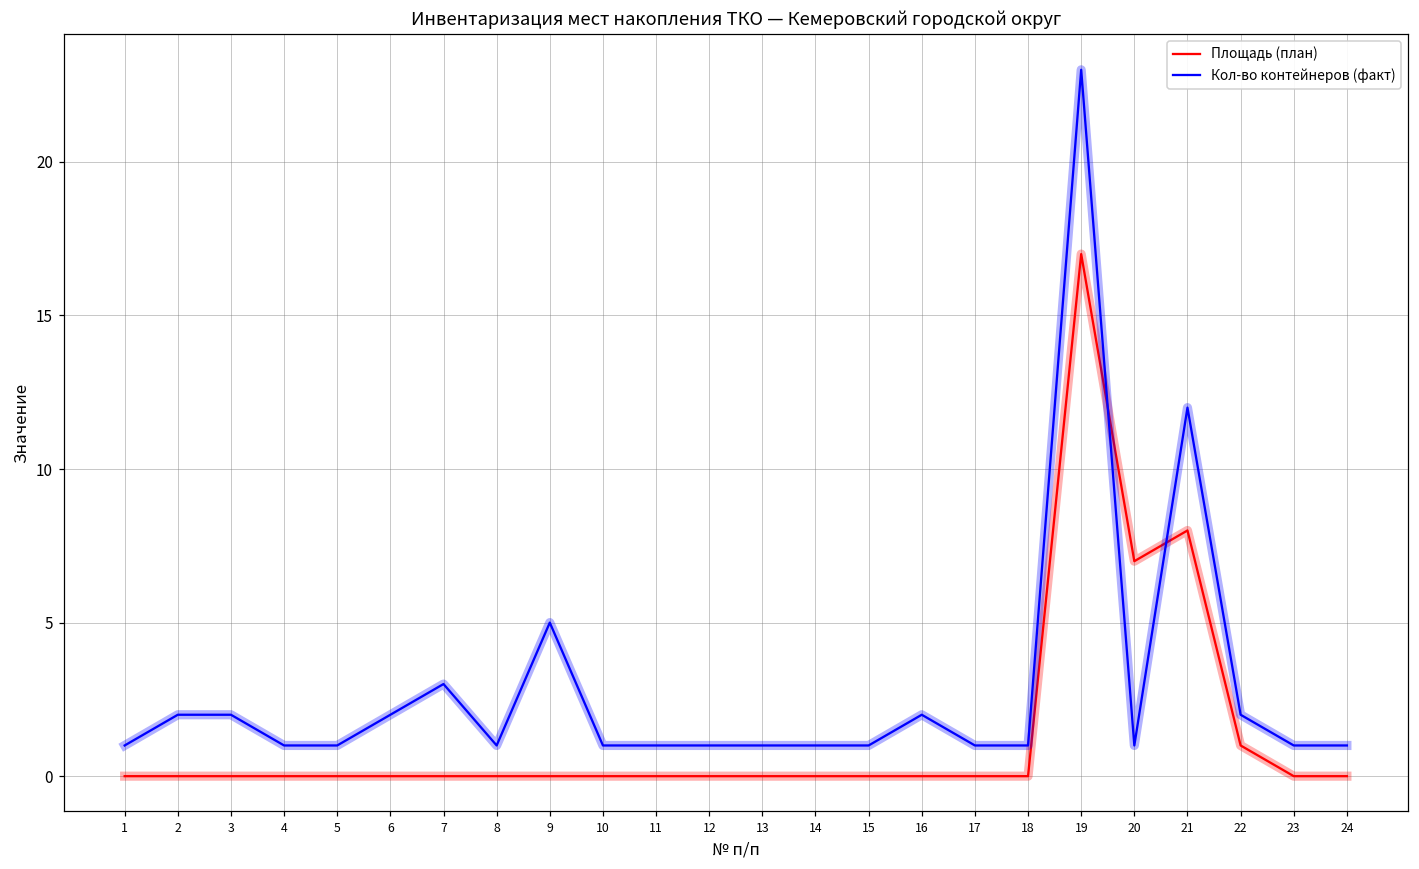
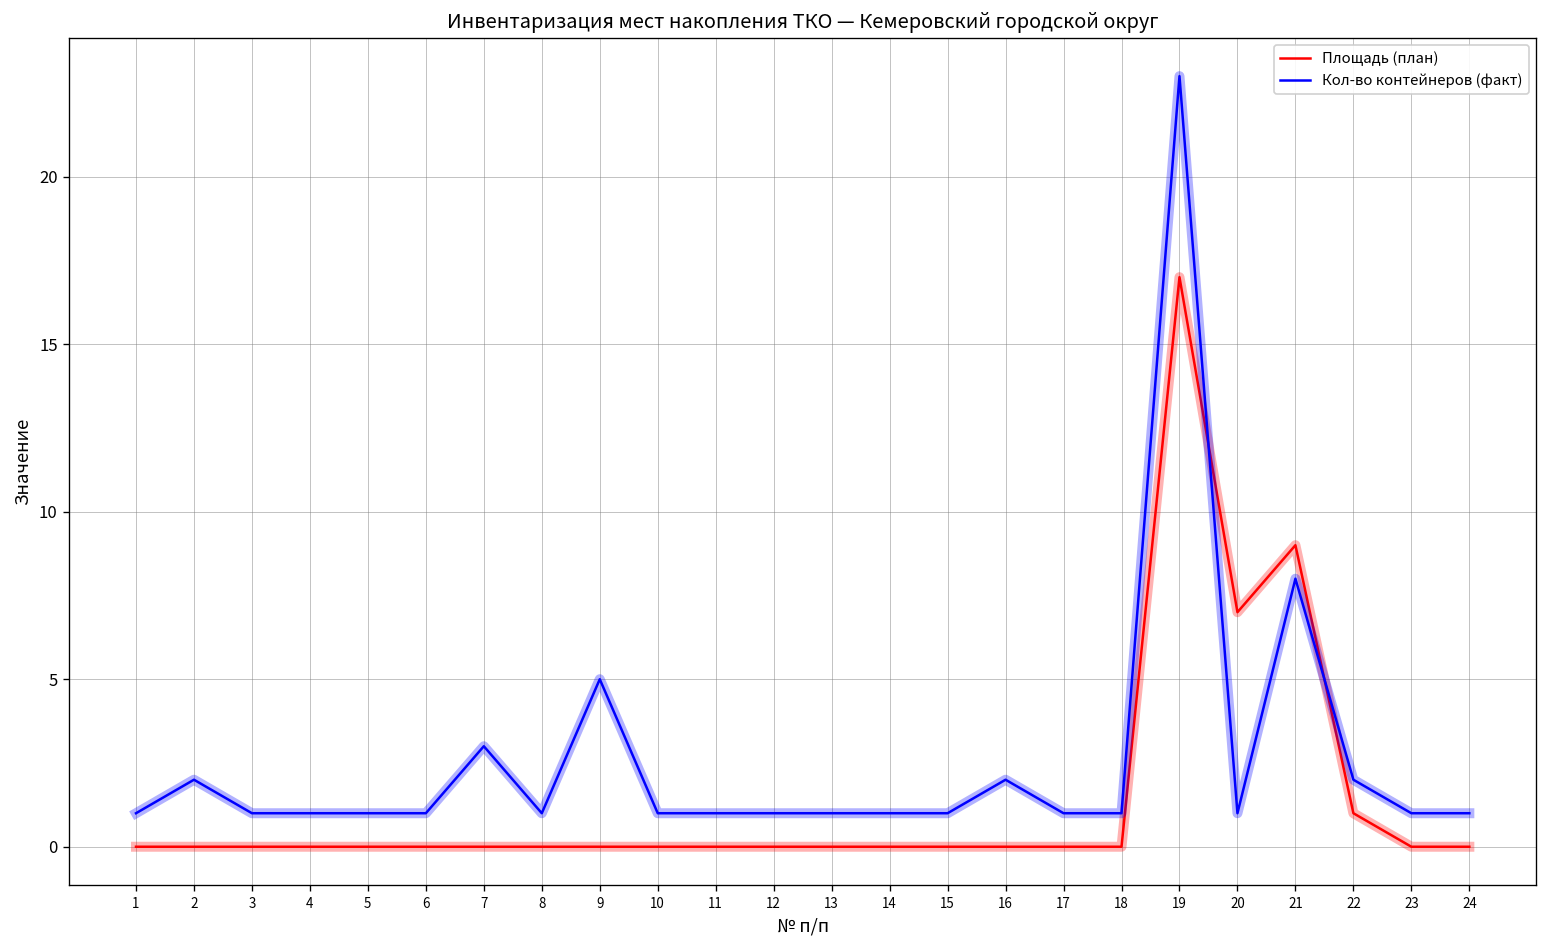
Кол-во контейнеров (факт), 3: 2 -> 1
Кол-во контейнеров (факт), 6: 2 -> 1
Площадь (план), 21: 8 -> 9
Кол-во контейнеров (факт), 21: 12 -> 8
